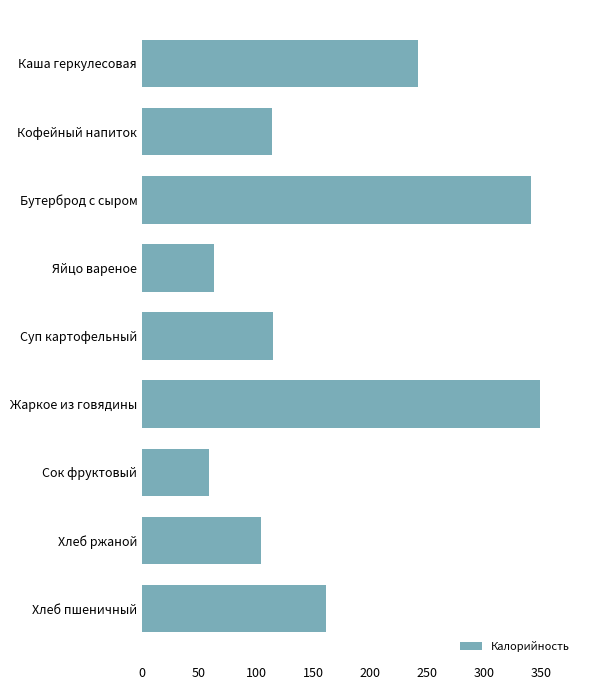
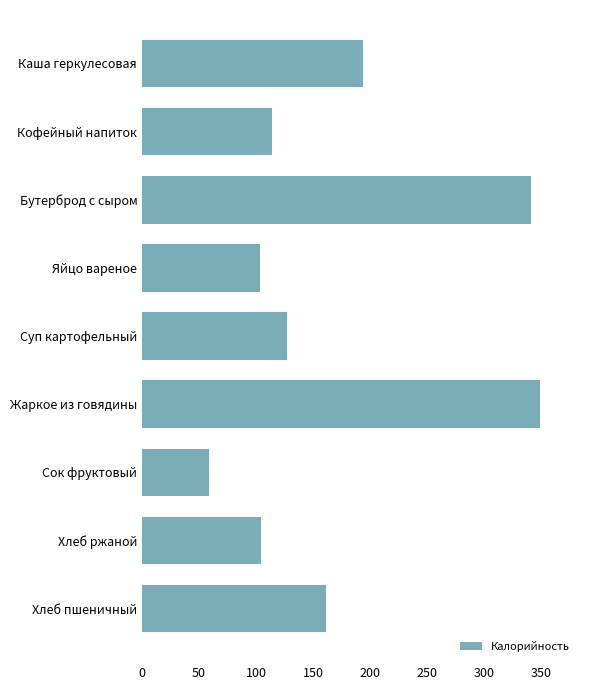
Каша геркулесовая: 242 -> 194
Яйцо вареное: 63 -> 103
Суп картофельный: 115 -> 128
